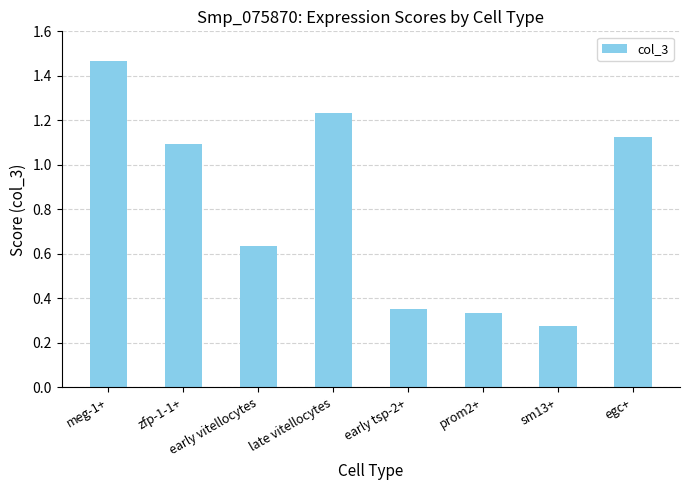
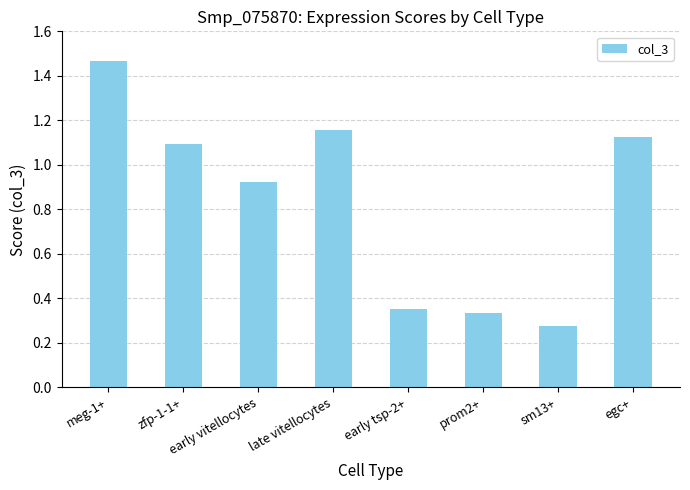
early vitellocytes: 0.63 -> 0.92
late vitellocytes: 1.23 -> 1.16
